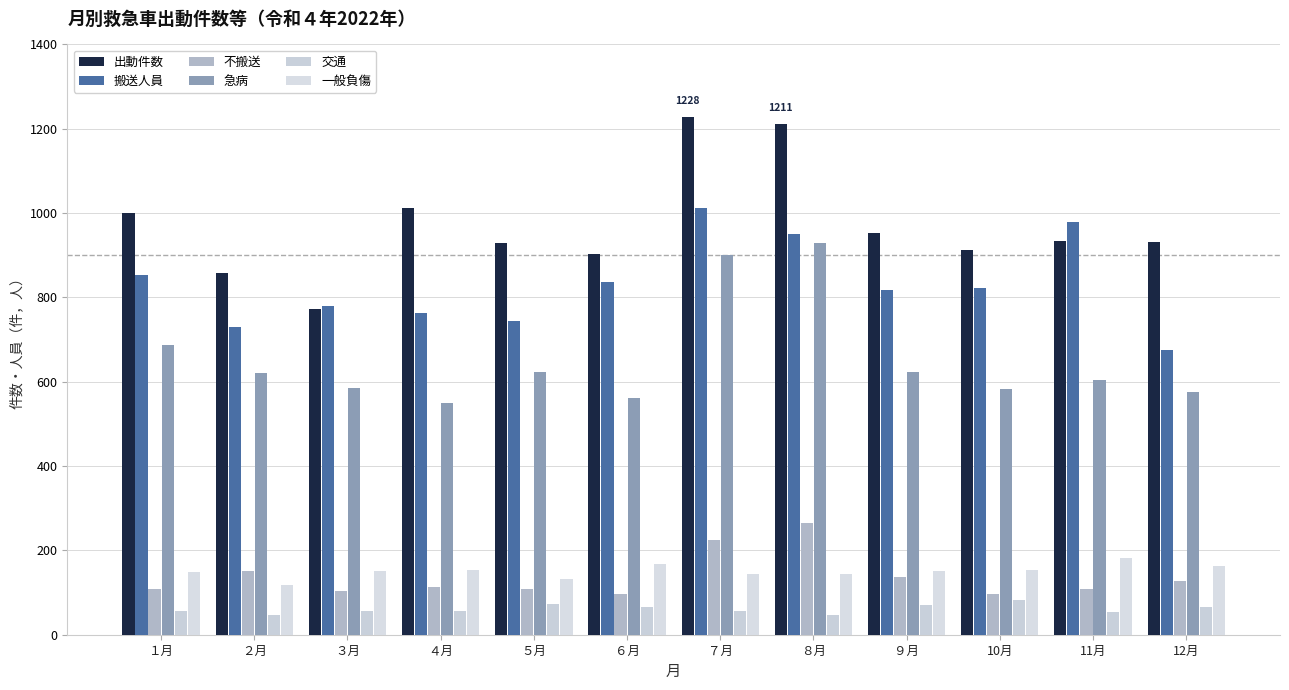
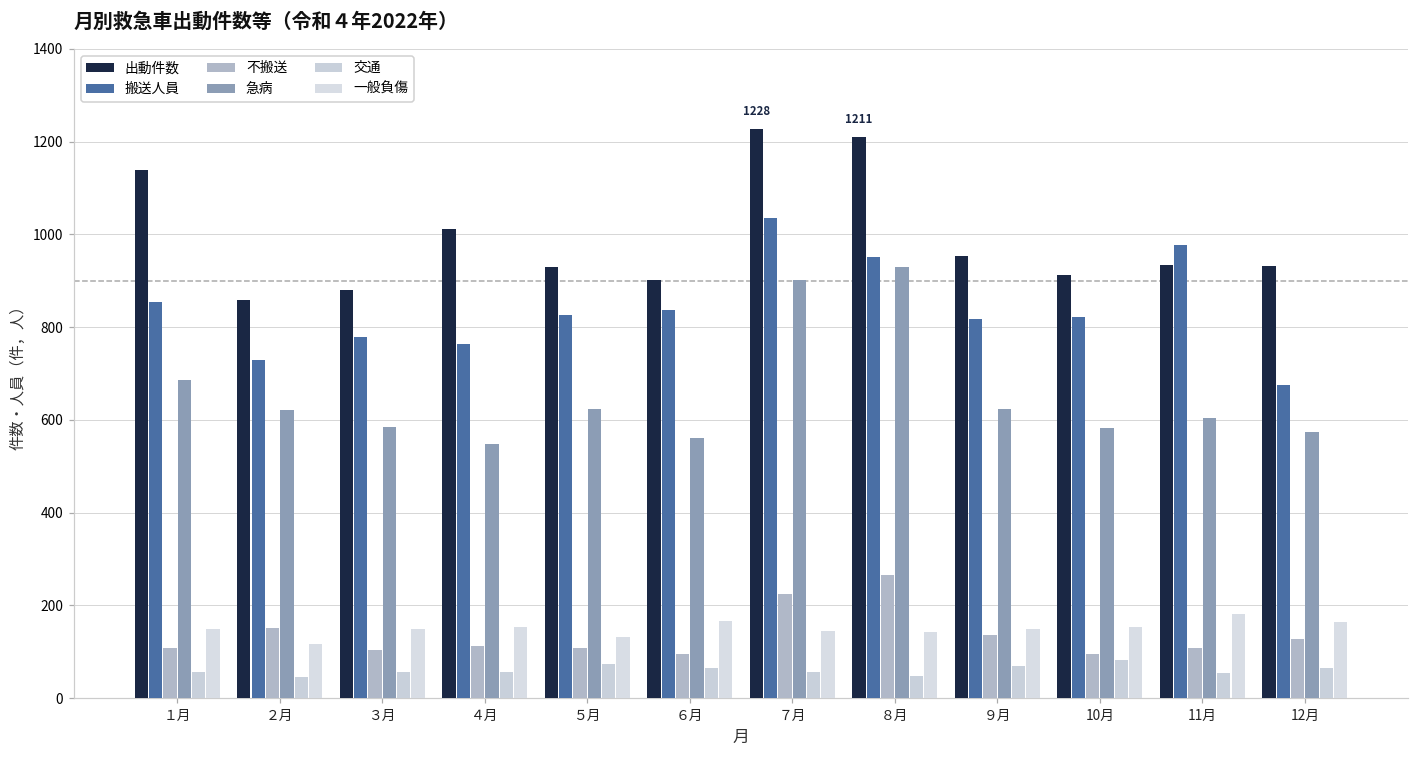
出動件数, １月: 1000 -> 1140
出動件数, ３月: 770 -> 880
搬送人員, ５月: 740 -> 830
搬送人員, ７月: 1010 -> 1040
